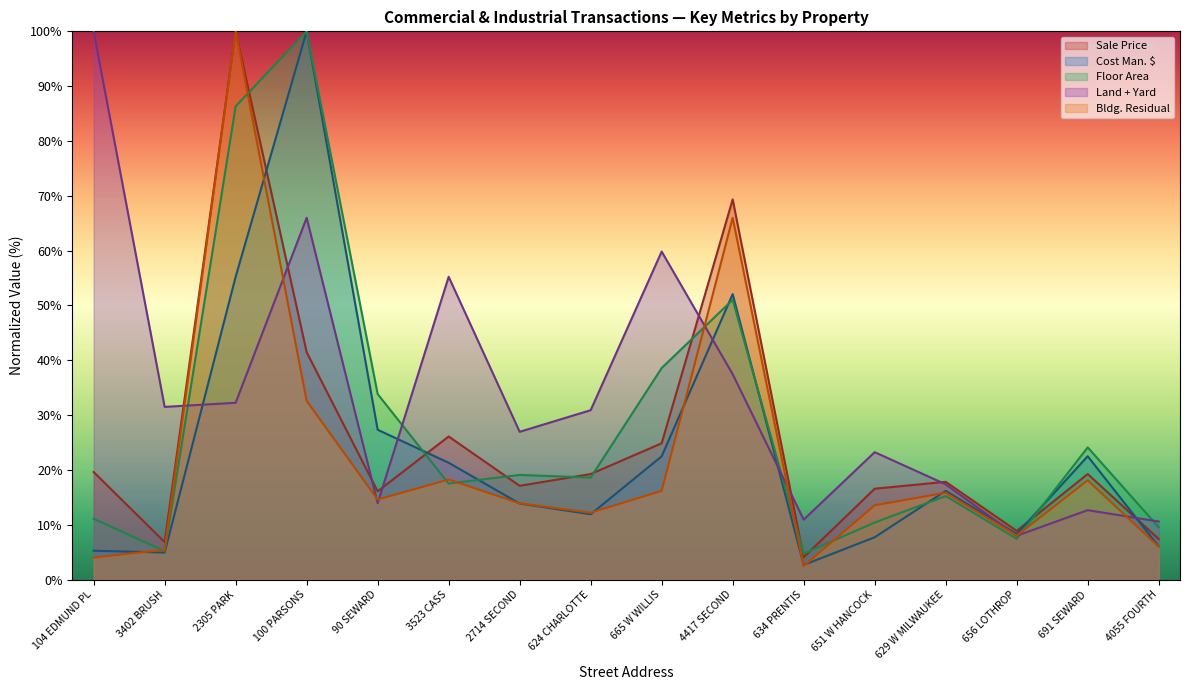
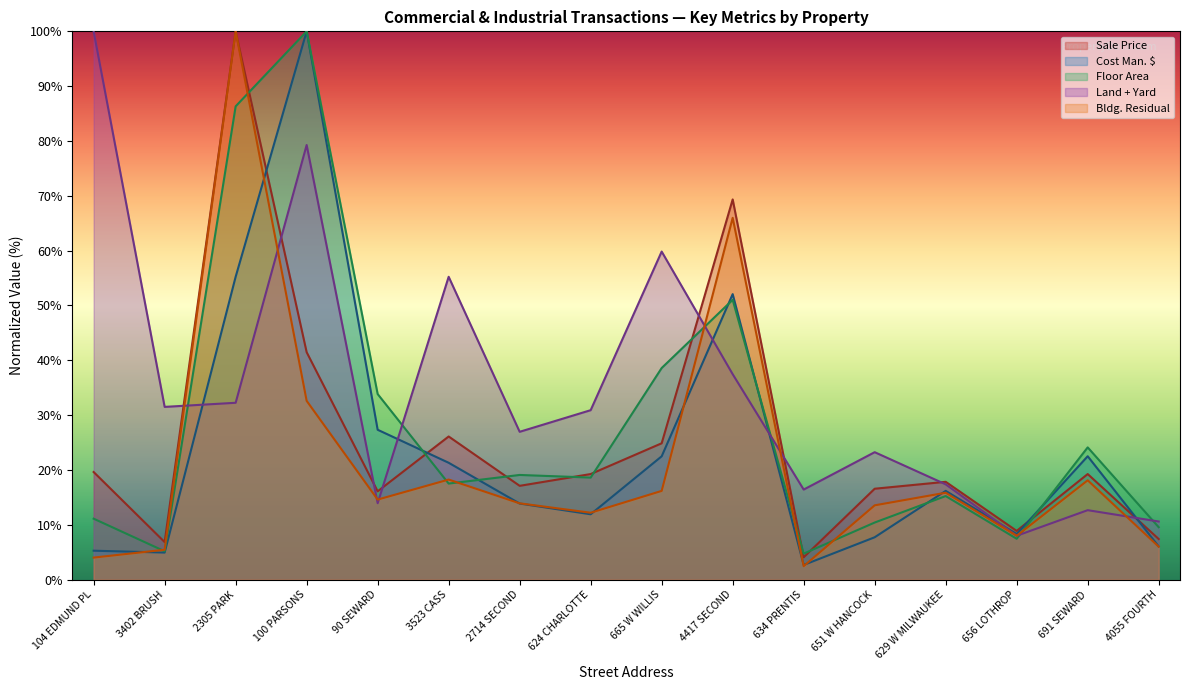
Land + Yard, 100 PARSONS: 66% -> 79%
Land + Yard, 634 PRENTIS: 11% -> 16%
